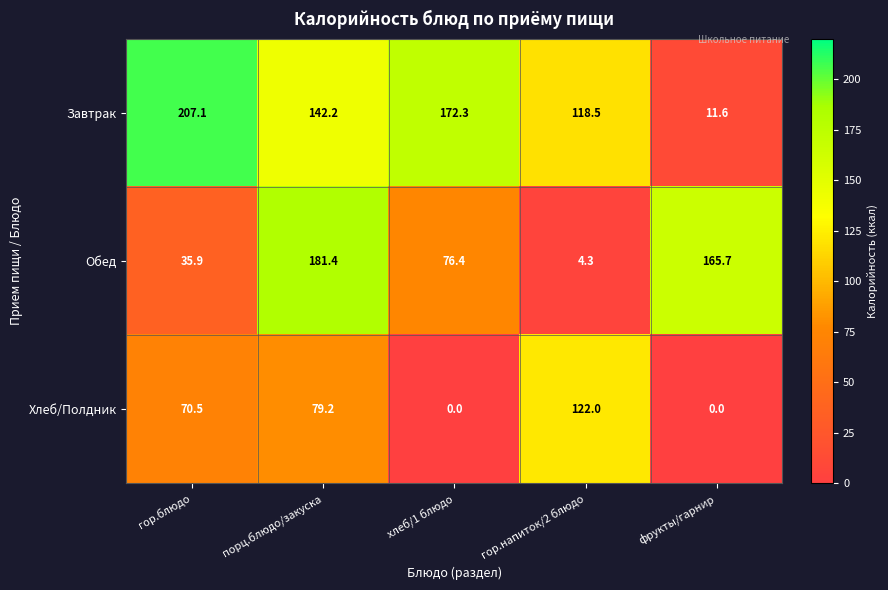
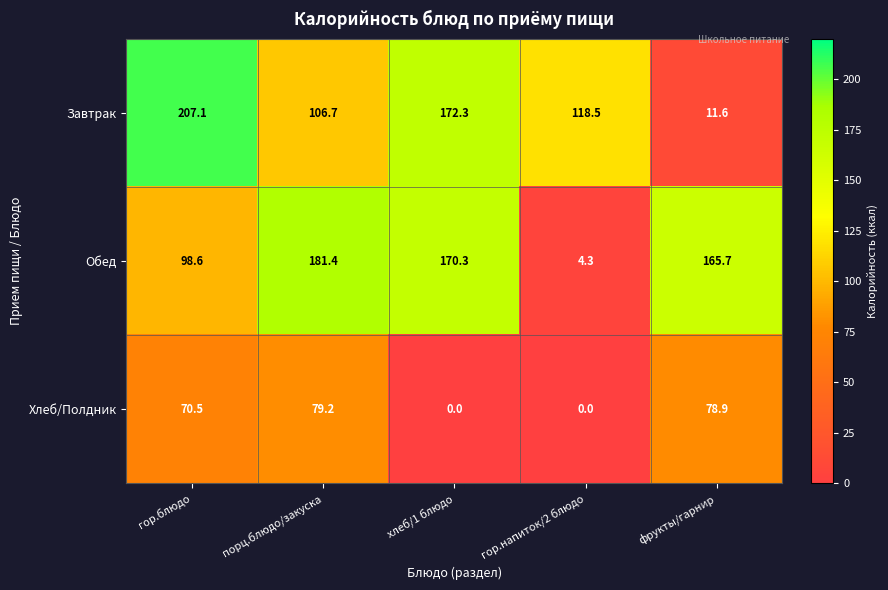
Завтрак, порц.блюдо/закуска: 142.2 -> 106.7
Обед, гор.блюдо: 35.9 -> 98.6
Обед, хлеб/1 блюдо: 76.4 -> 170.3
Хлеб/Полдник, гор.напиток/2 блюдо: 122.0 -> 0.0
Хлеб/Полдник, фрукты/гарнир: 0.0 -> 78.9
